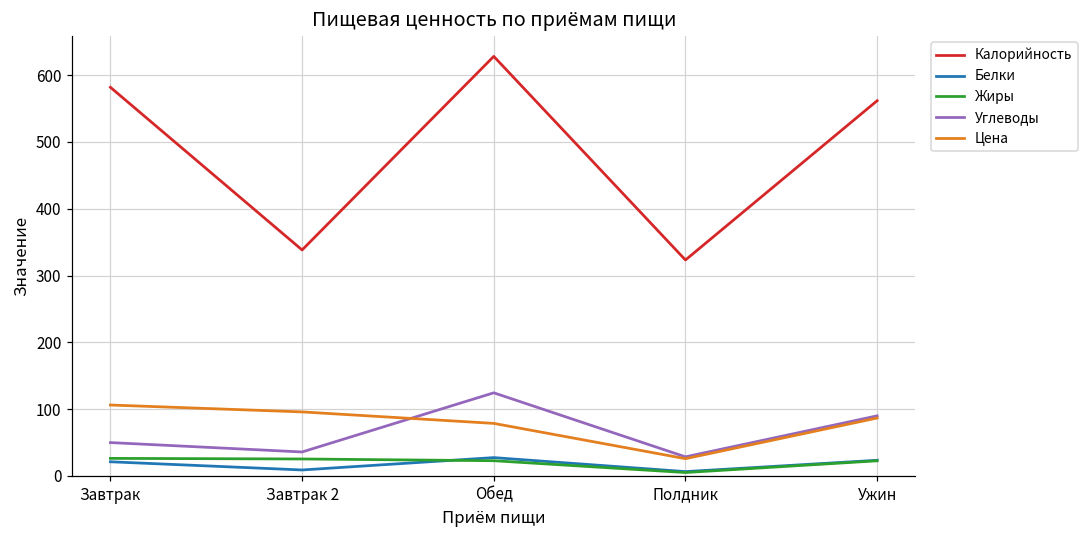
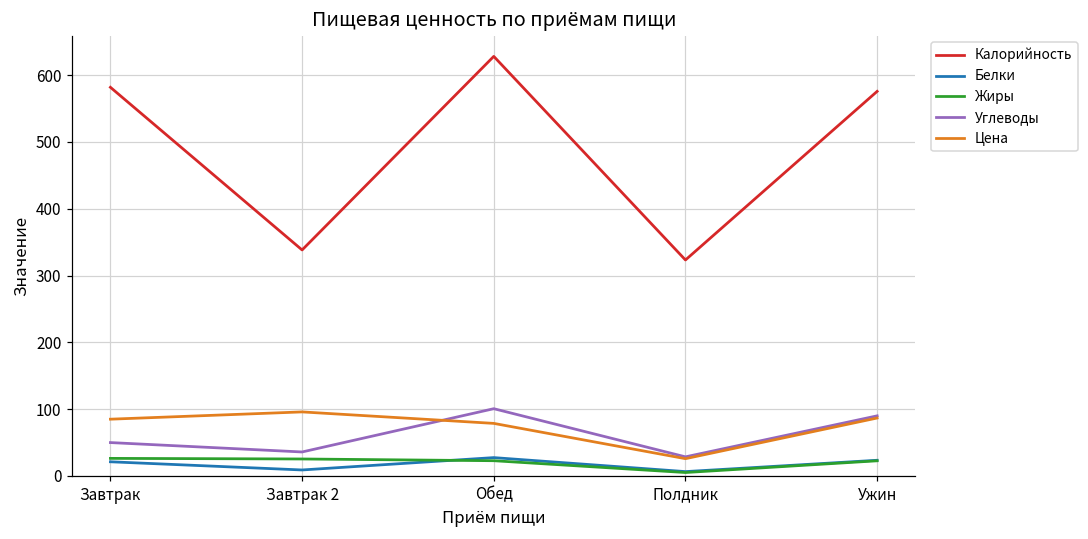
Цена, Завтрак: 110 -> 80
Углеводы, Обед: 120 -> 100
Калорийность, Ужин: 560 -> 580
